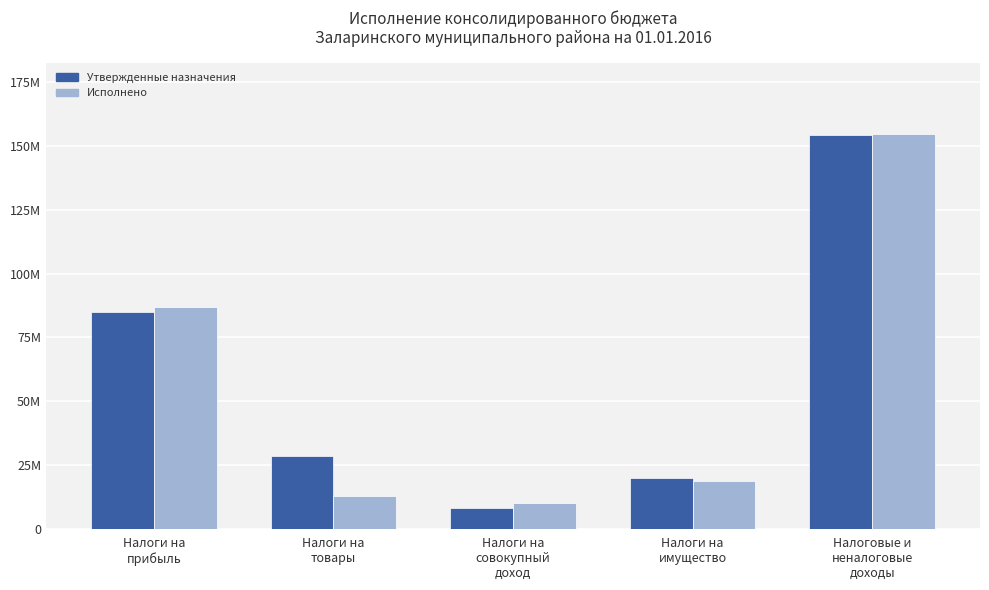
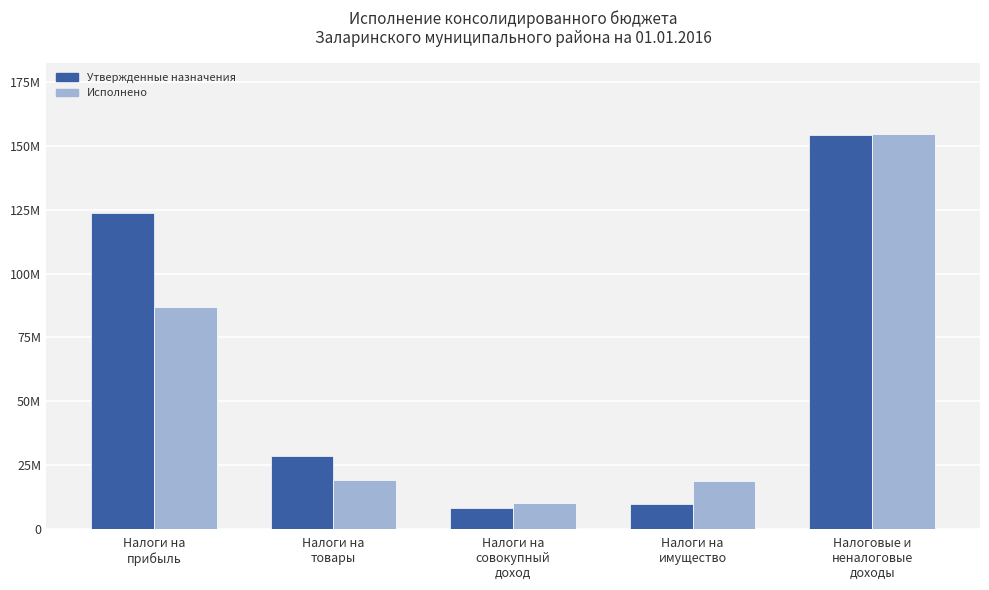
Утвержденные назначения, Налоги на прибыль: 85М -> 124М
Исполнено, Налоги на товары: 13М -> 19М
Утвержденные назначения, Налоги на имущество: 20М -> 10М
